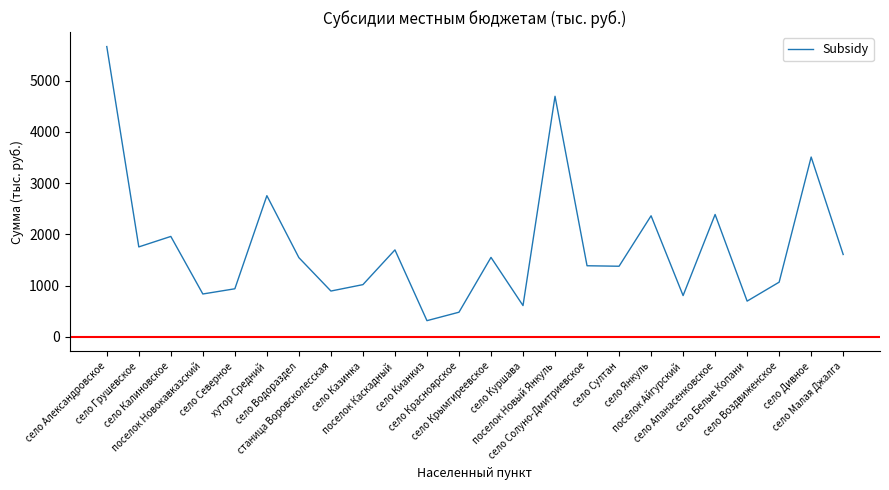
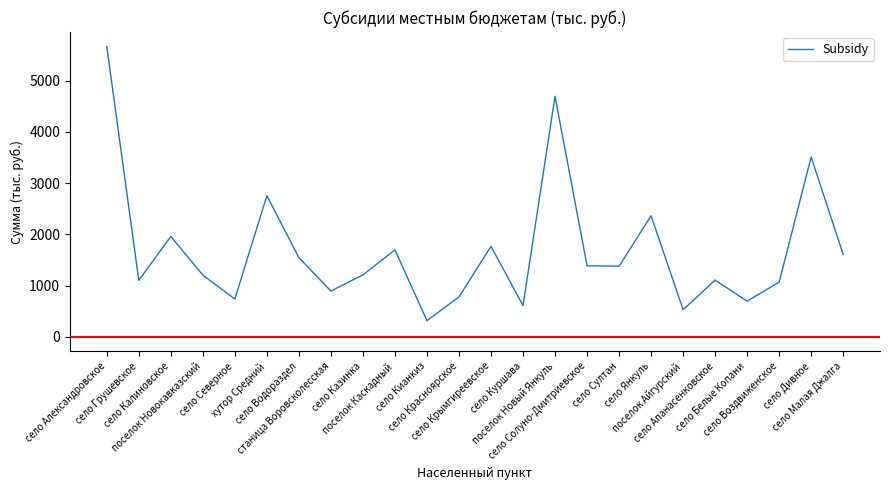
село Грушевское: 1800 -> 1100
поселок Новокавказский: 800 -> 1200
село Северное: 900 -> 700
село Казинка: 1000 -> 1200
село Красноярское: 500 -> 800
село Крымгиреевское: 1600 -> 1800
поселок Айгурский: 800 -> 500
село Апанасенковское: 2400 -> 1100
